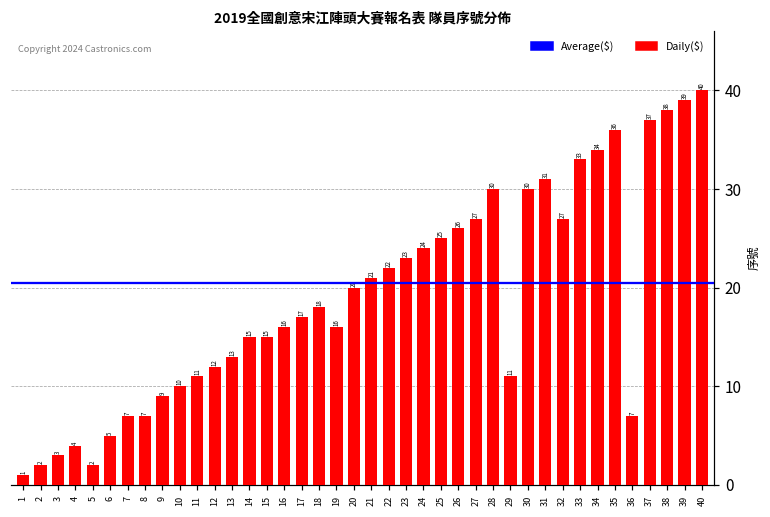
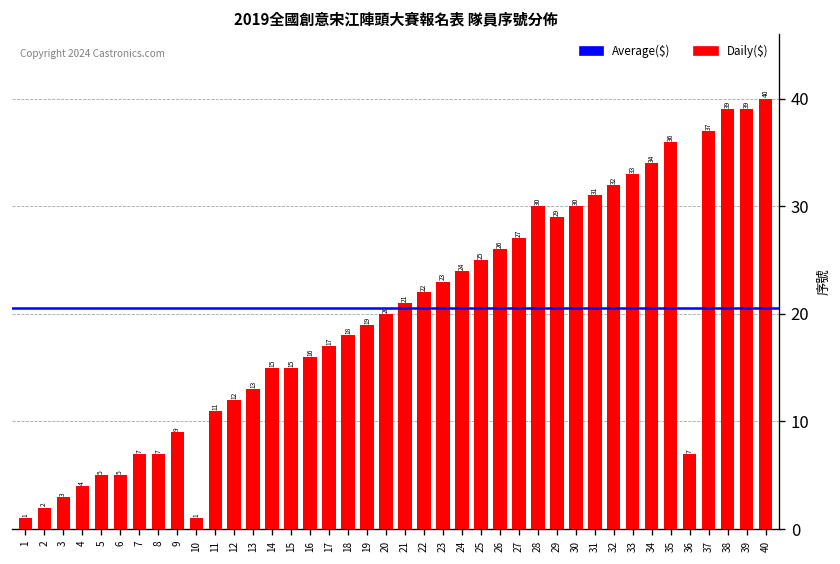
5: 2 -> 5
10: 10 -> 1
19: 16 -> 19
29: 11 -> 29
32: 27 -> 32
38: 38 -> 39
